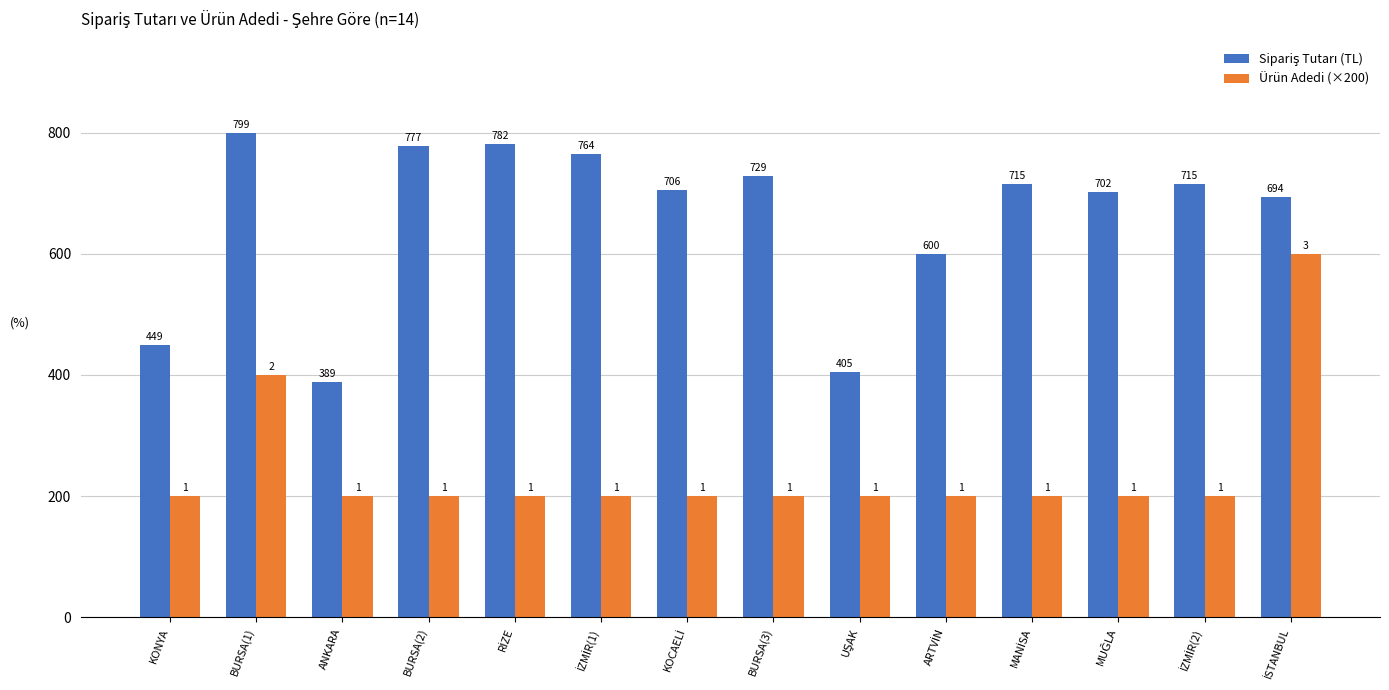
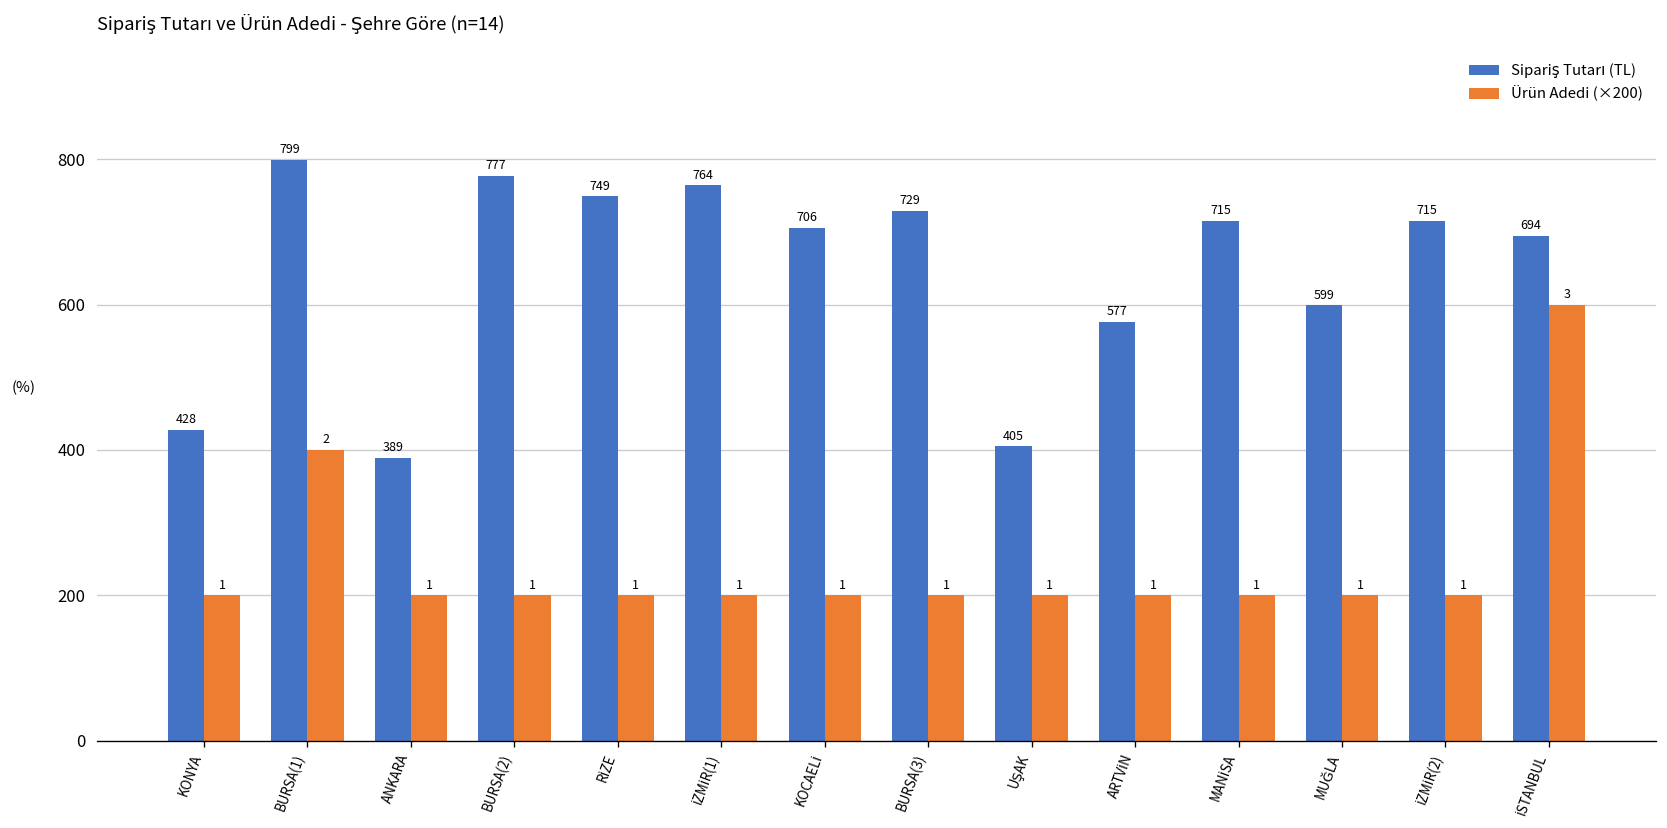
Sipariş Tutarı (TL), KONYA: 449 -> 428
Sipariş Tutarı (TL), RİZE: 782 -> 749
Sipariş Tutarı (TL), ARTVİN: 600 -> 577
Sipariş Tutarı (TL), MUĞLA: 702 -> 599
